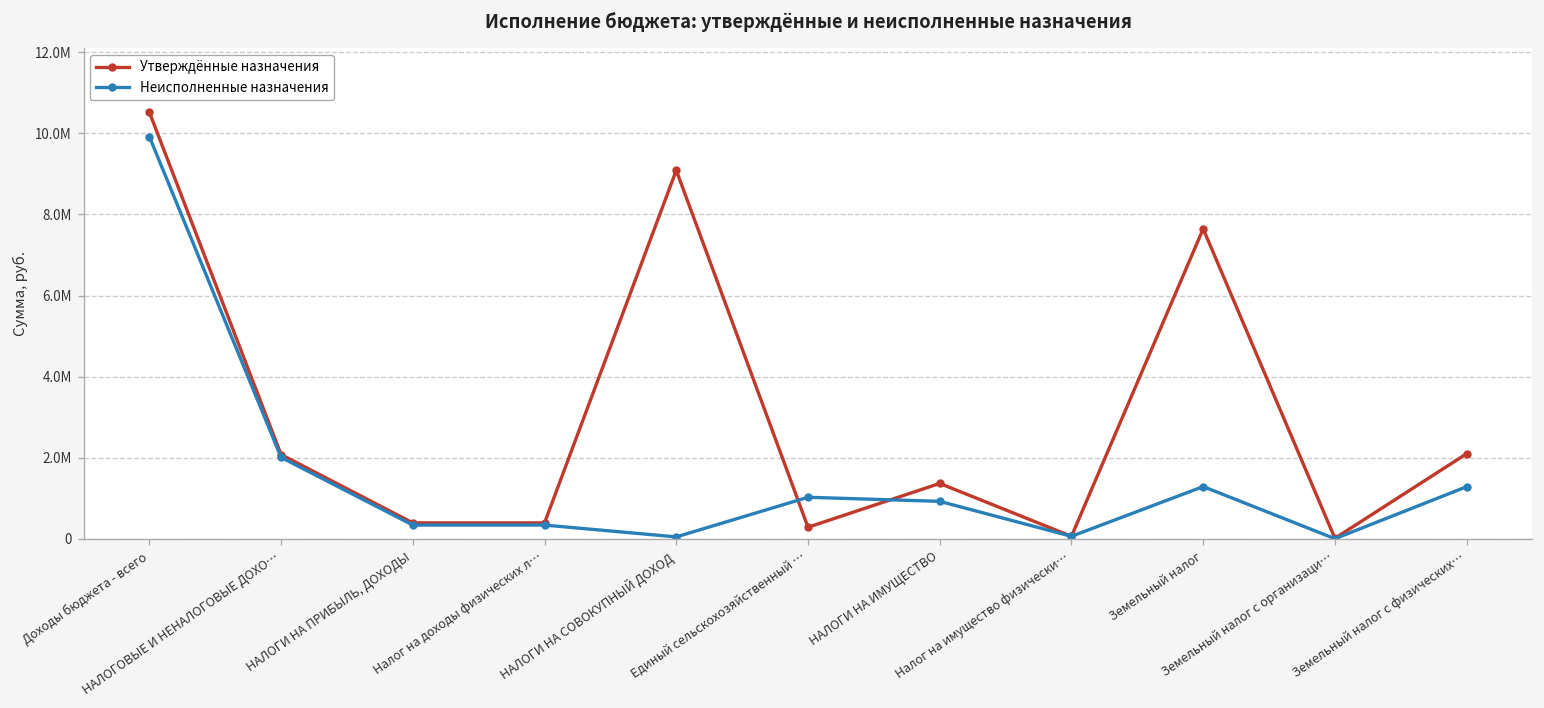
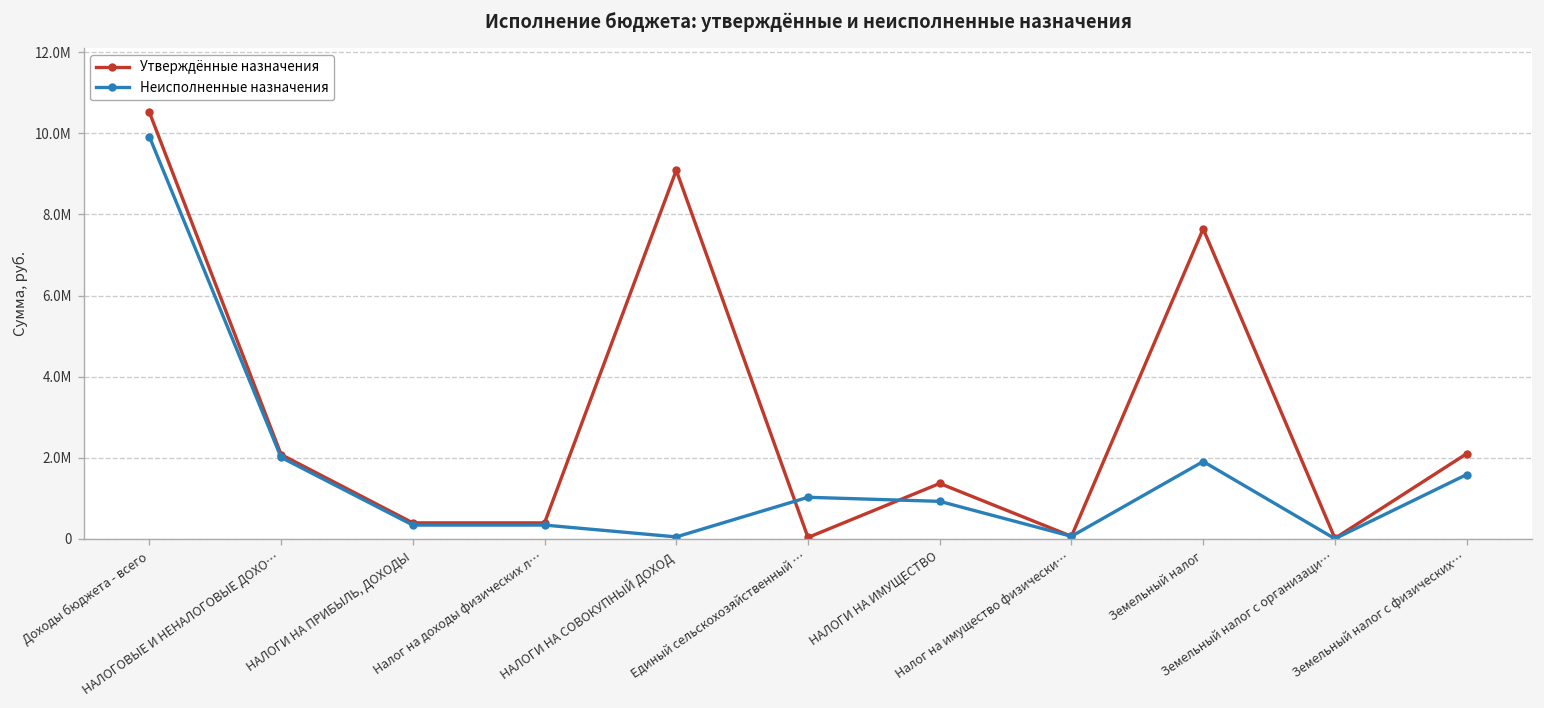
Утверждённые назначения, Единый сельскохозяйственный …: 300000 -> 0
Неисполненные назначения, Земельный налог: 1300000 -> 1900000
Неисполненные назначения, Земельный налог с физических…: 1300000 -> 1600000
